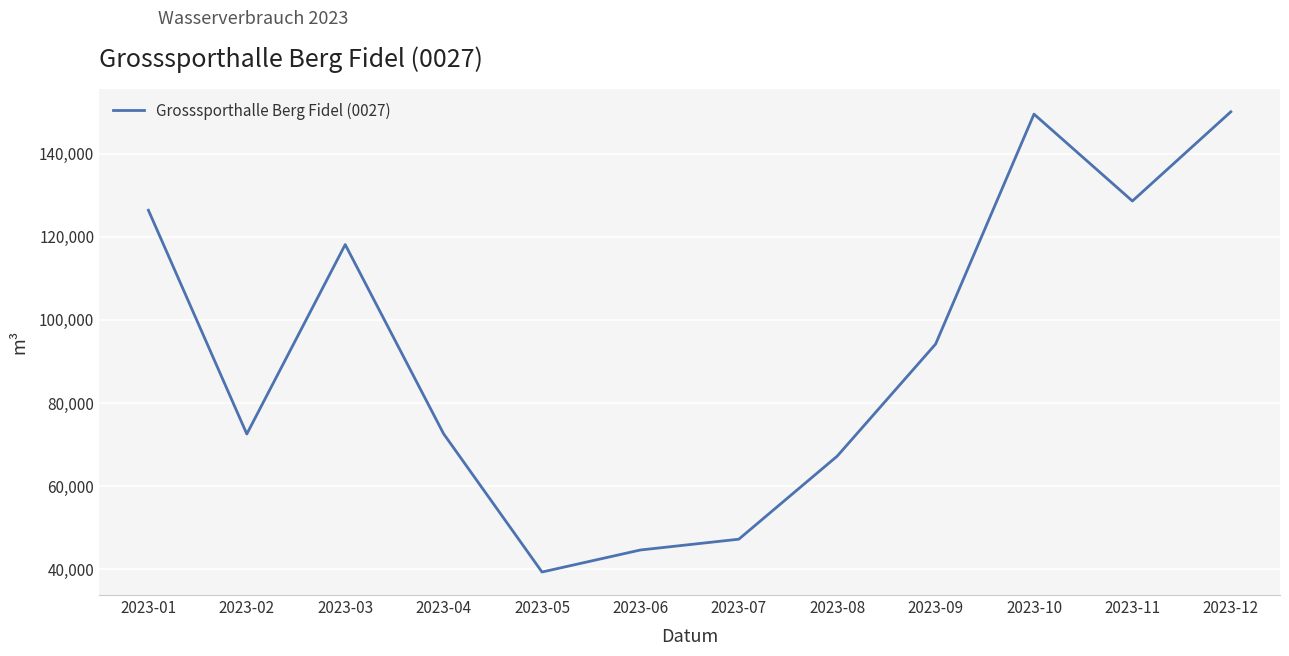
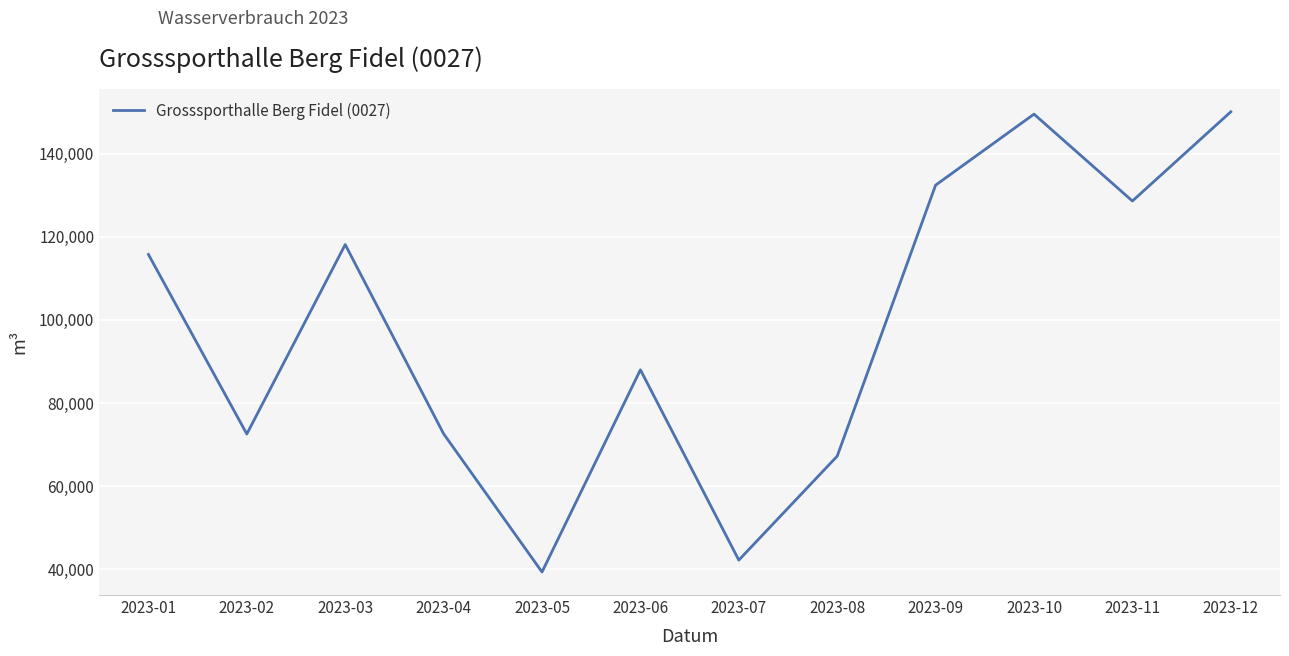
2023-01: 126,000 -> 116,000
2023-06: 45,000 -> 88,000
2023-07: 47,000 -> 42,000
2023-09: 94,000 -> 132,000
